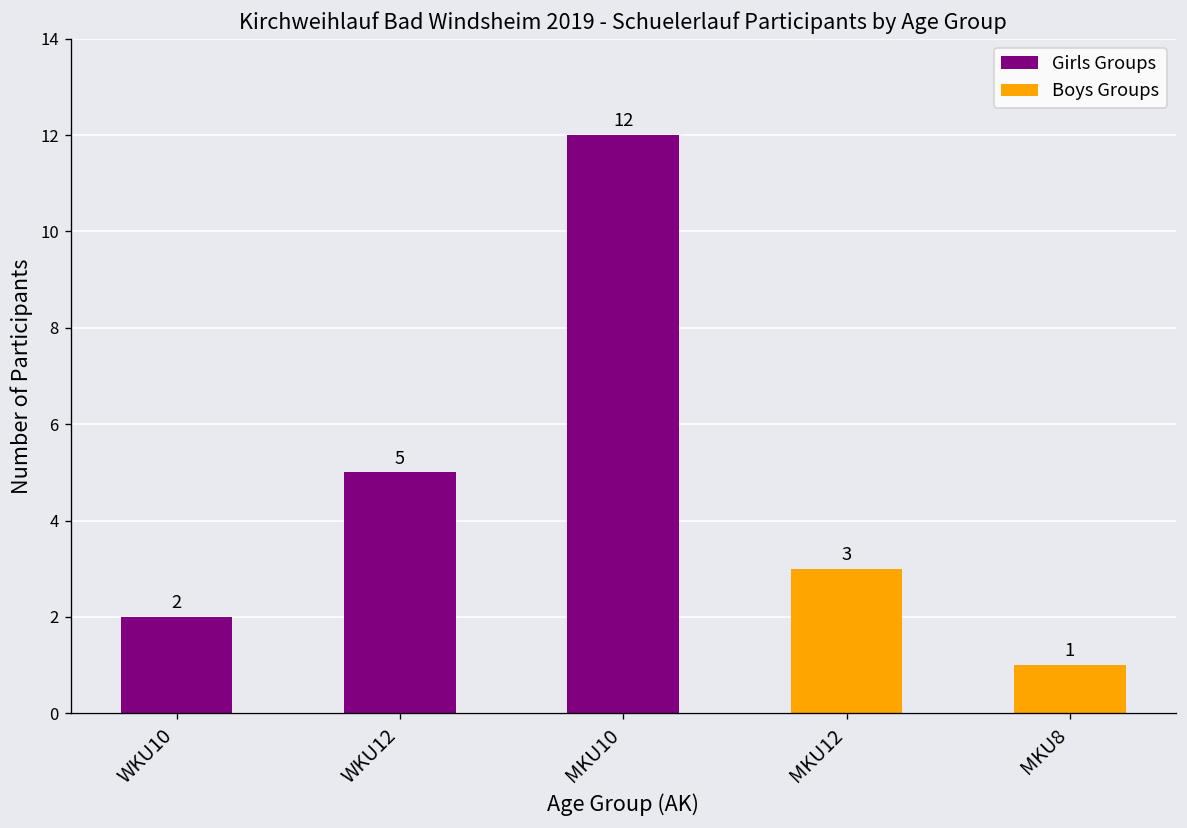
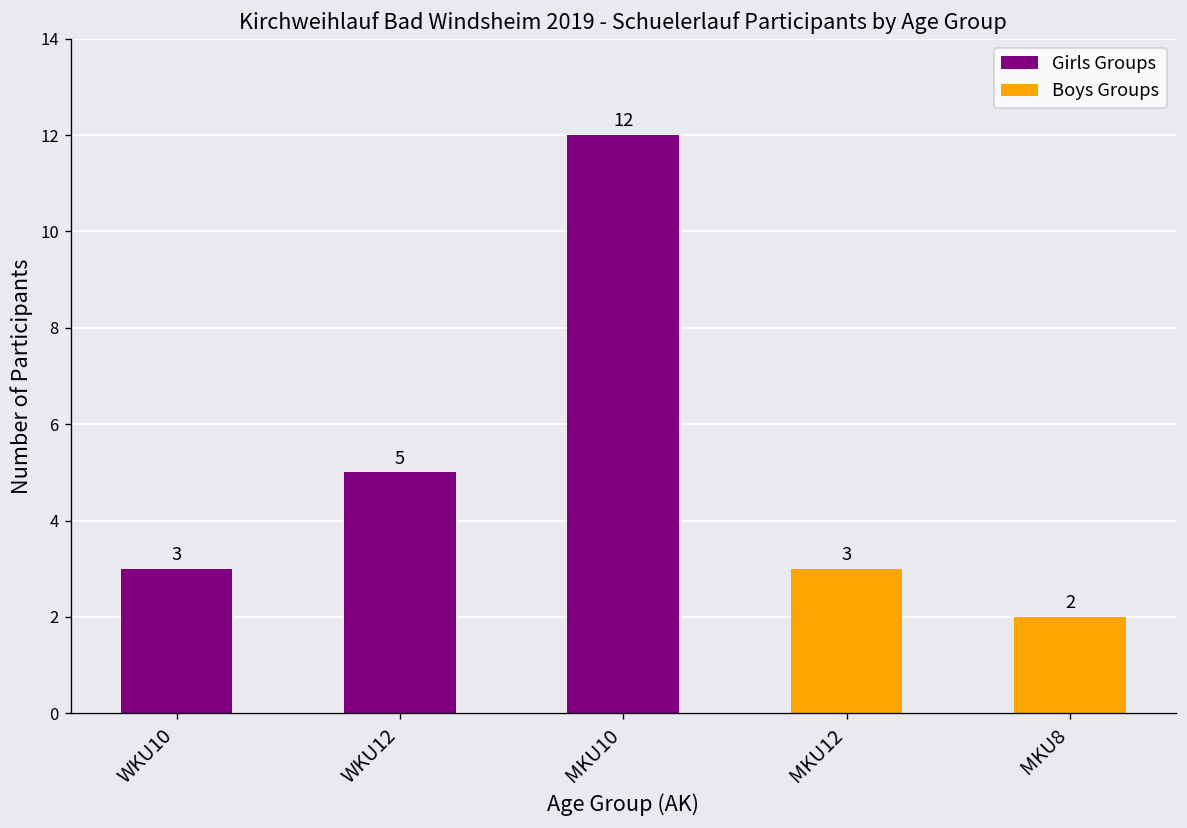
WKU10: 2 -> 3
MKU8: 1 -> 2
